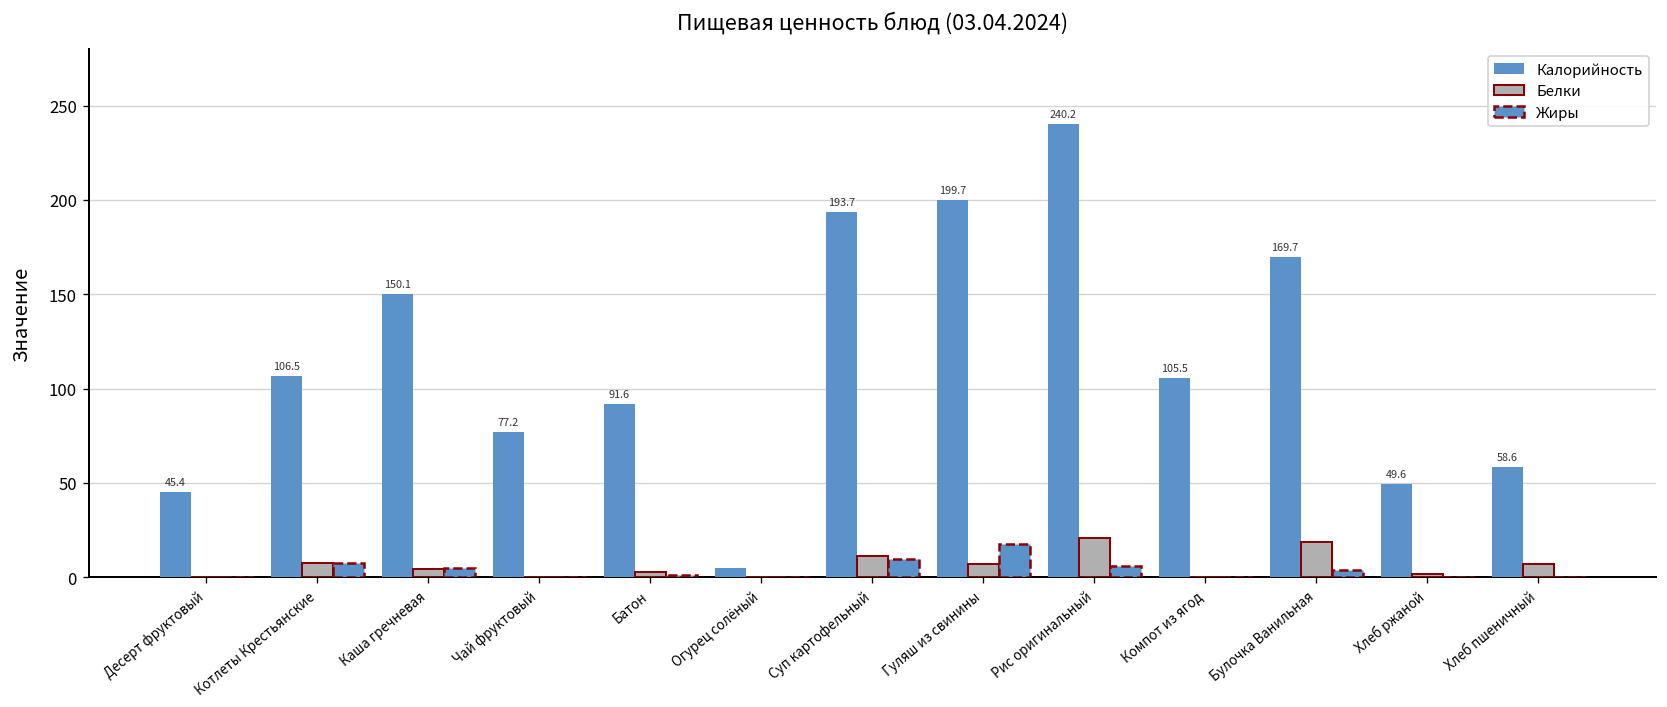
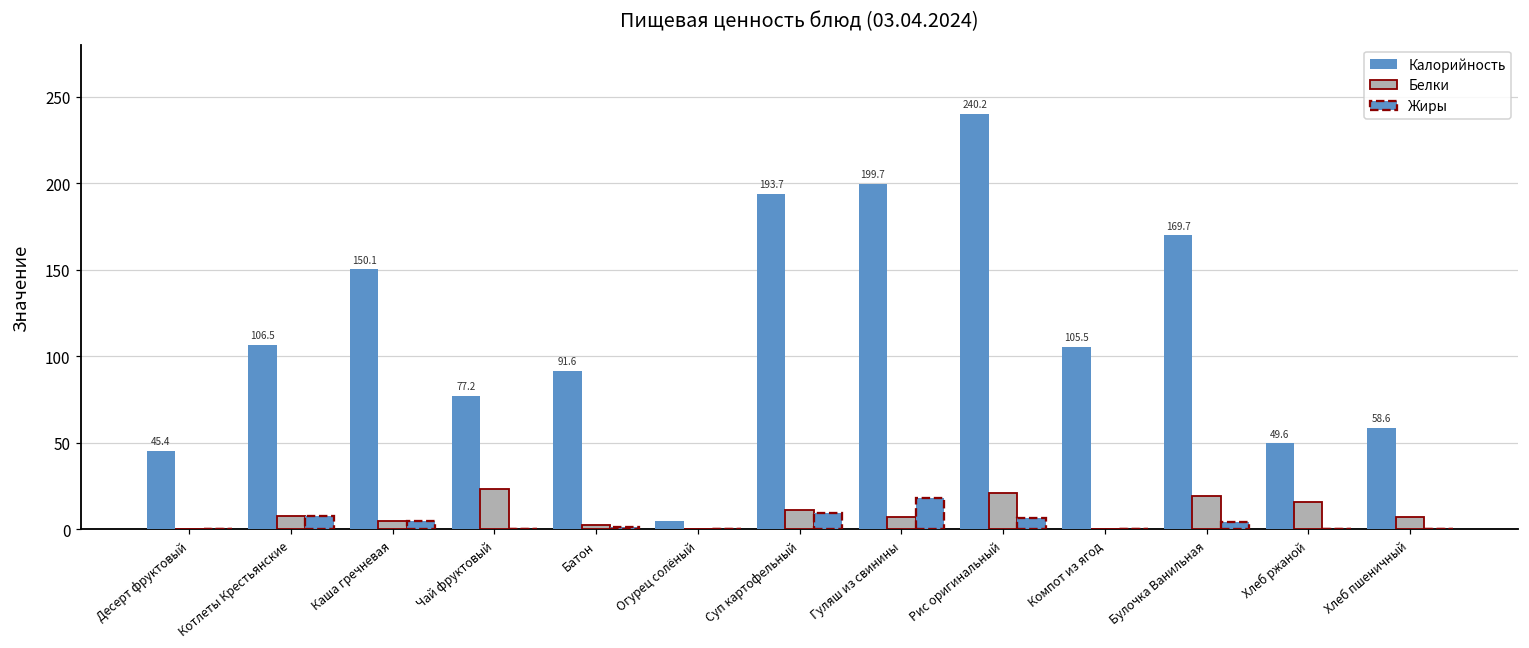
Белки, Чай фруктовый: 0 -> 23
Белки, Хлеб ржаной: 2 -> 16
